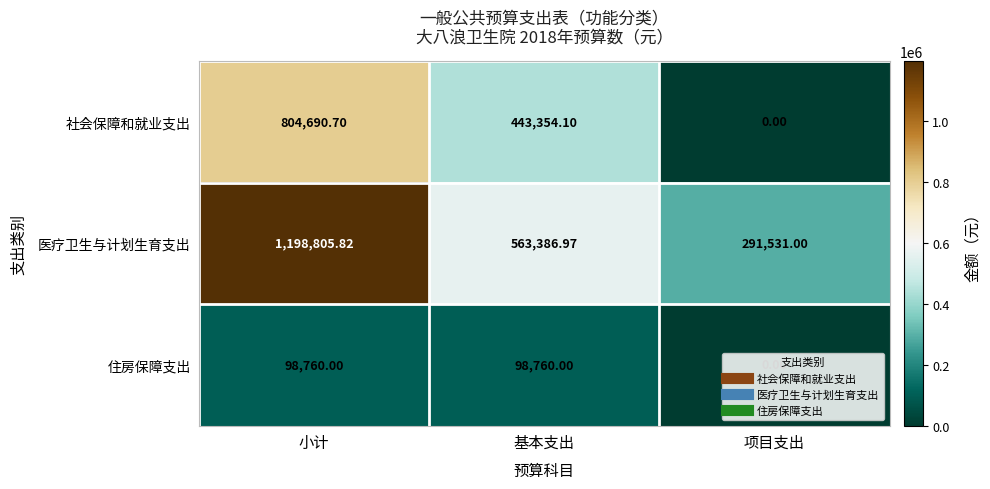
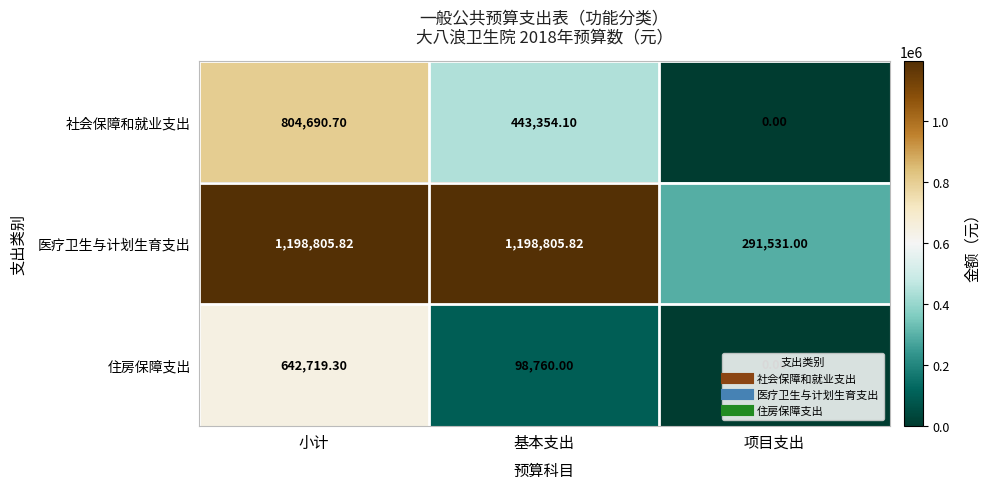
医疗卫生与计划生育支出, 基本支出: 563,386.97 -> 1,198,805.82
住房保障支出, 小计: 98,760.00 -> 642,719.30
